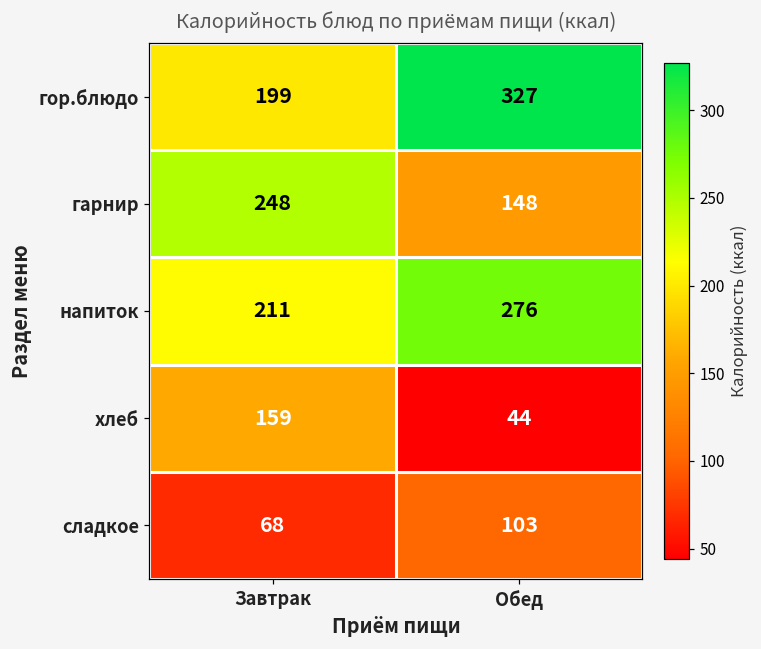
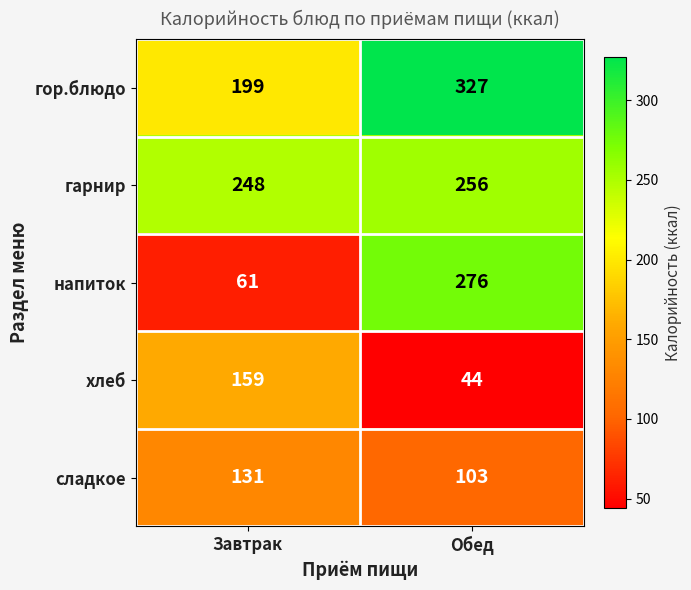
гарнир, Обед: 148 -> 256
напиток, Завтрак: 211 -> 61
сладкое, Завтрак: 68 -> 131
